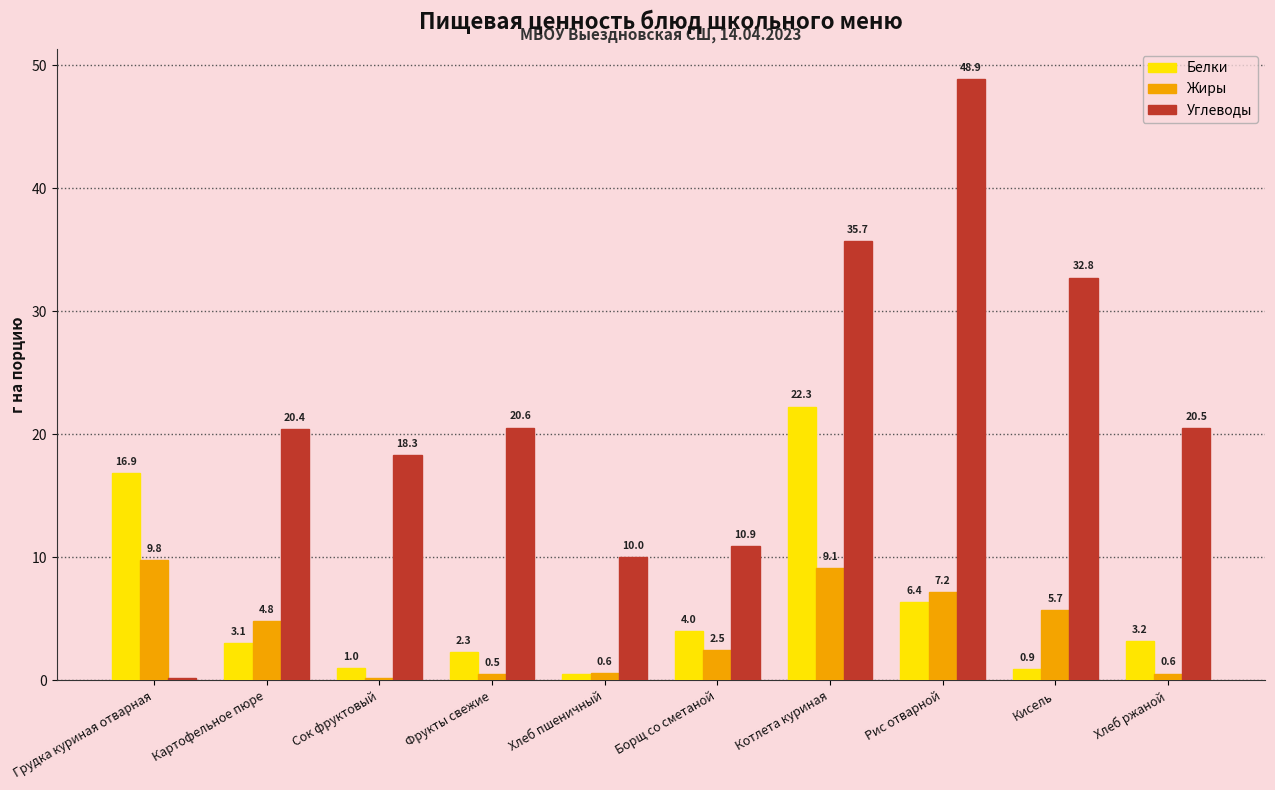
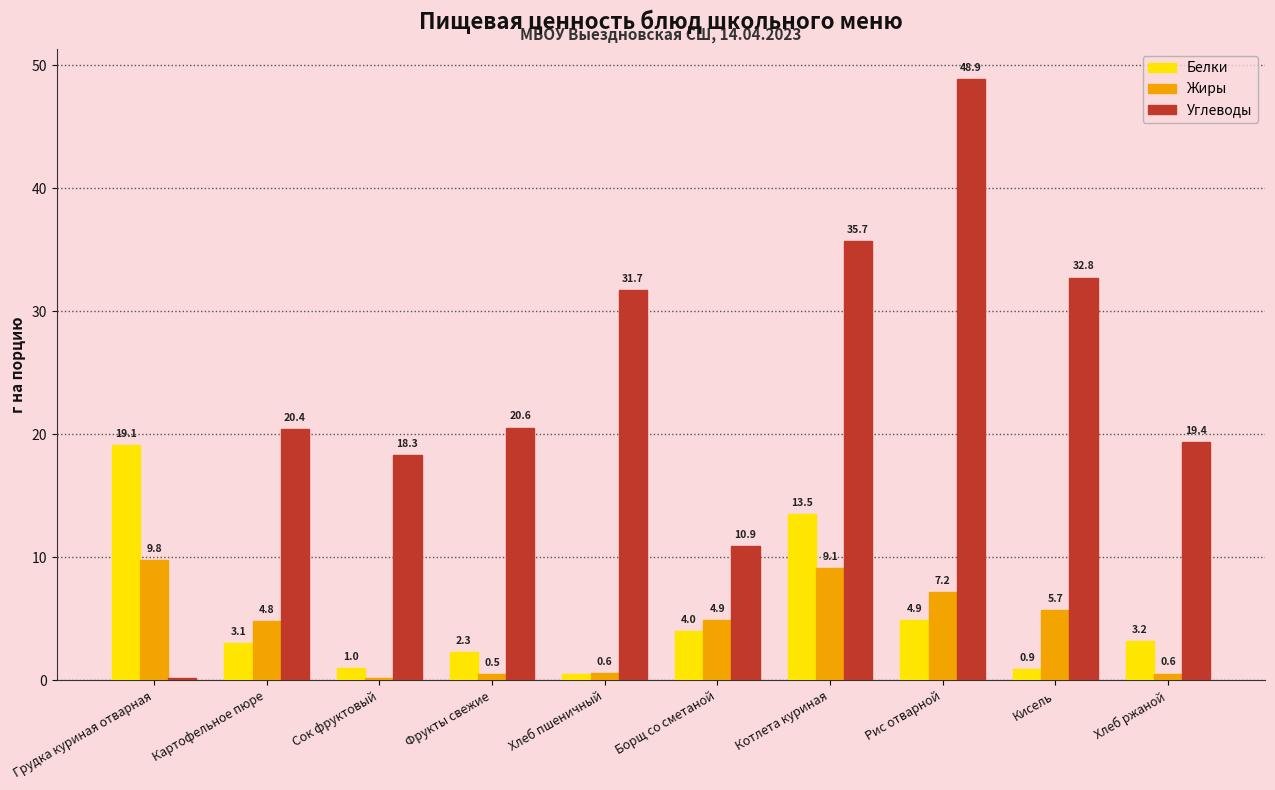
Белки, Грудка куриная отварная: 16.9 -> 19.1
Углеводы, Хлеб пшеничный: 10.0 -> 31.7
Жиры, Борщ со сметаной: 2.5 -> 4.9
Белки, Котлета куриная: 22.3 -> 13.5
Белки, Рис отварной: 6.4 -> 4.9
Углеводы, Хлеб ржаной: 20.5 -> 19.4
